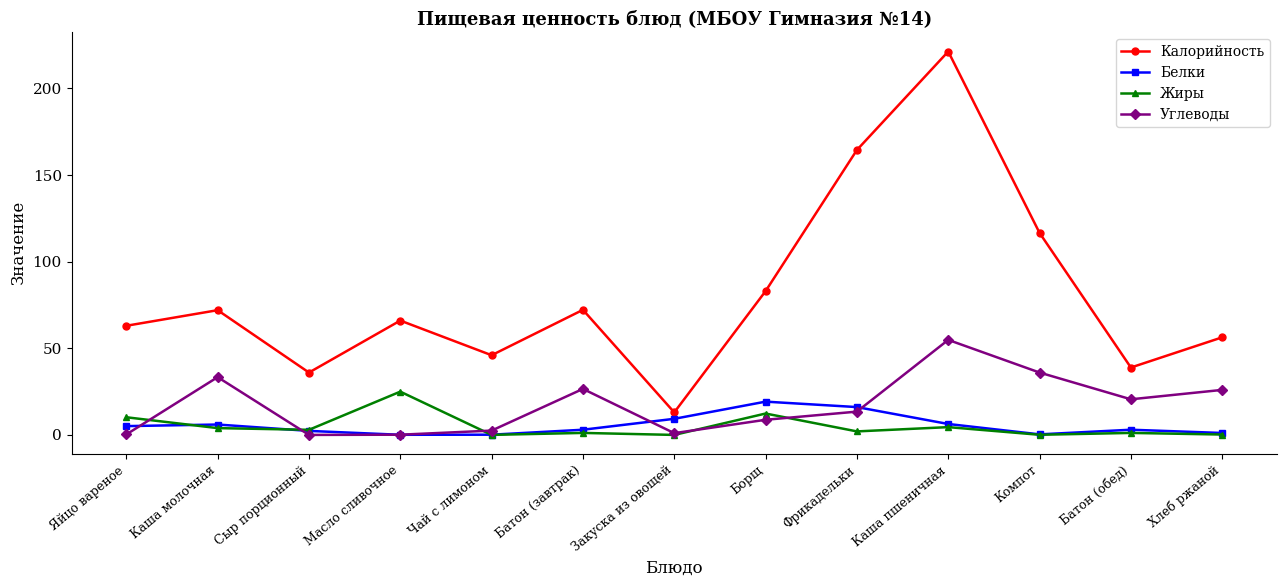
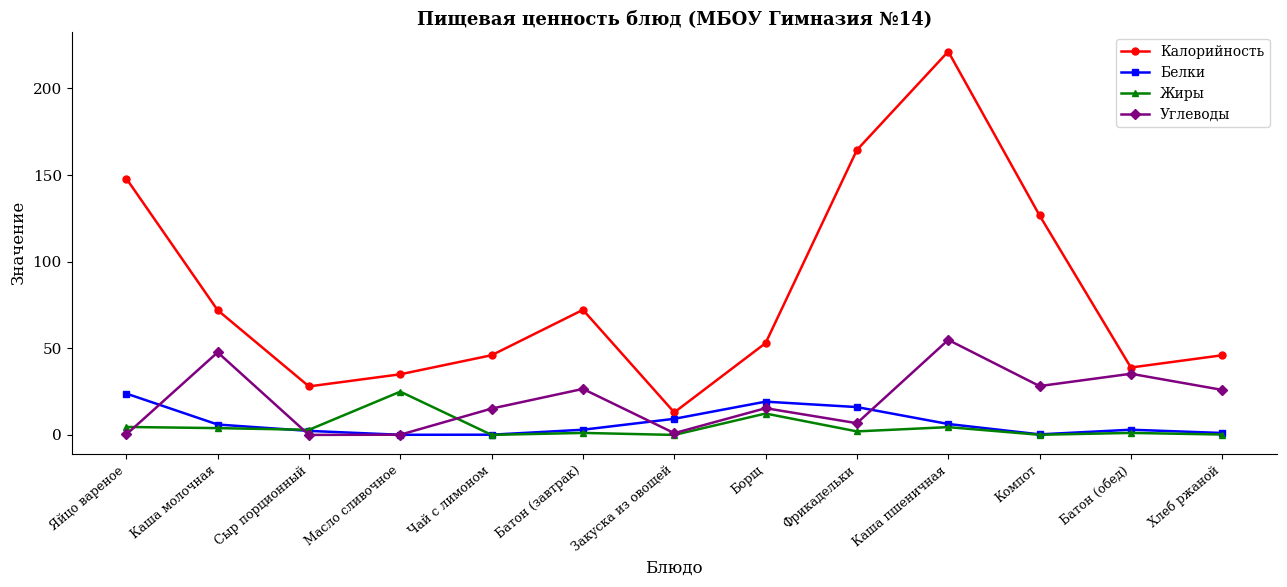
Калорийность, Яйцо вареное: 63 -> 148
Белки, Яйцо вареное: 5 -> 24
Жиры, Яйцо вареное: 10 -> 5
Углеводы, Каша молочная: 33 -> 48
Калорийность, Сыр порционный: 36 -> 28
Калорийность, Масло сливочное: 66 -> 35
Углеводы, Чай с лимоном: 3 -> 15
Калорийность, Борщ: 83 -> 53
Углеводы, Борщ: 9 -> 15
Углеводы, Фрикадельки: 13 -> 7
Калорийность, Компот: 117 -> 127
Углеводы, Компот: 36 -> 28
Углеводы, Батон (обед): 21 -> 35
Калорийность, Хлеб ржаной: 56 -> 46
